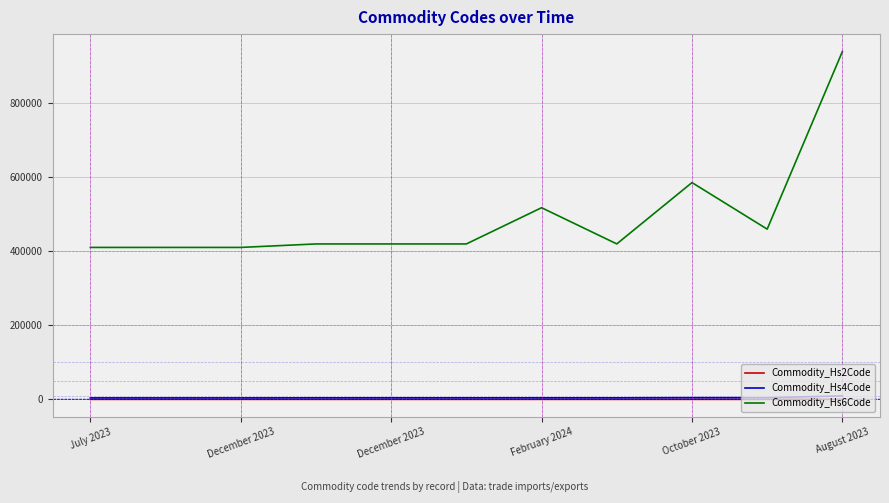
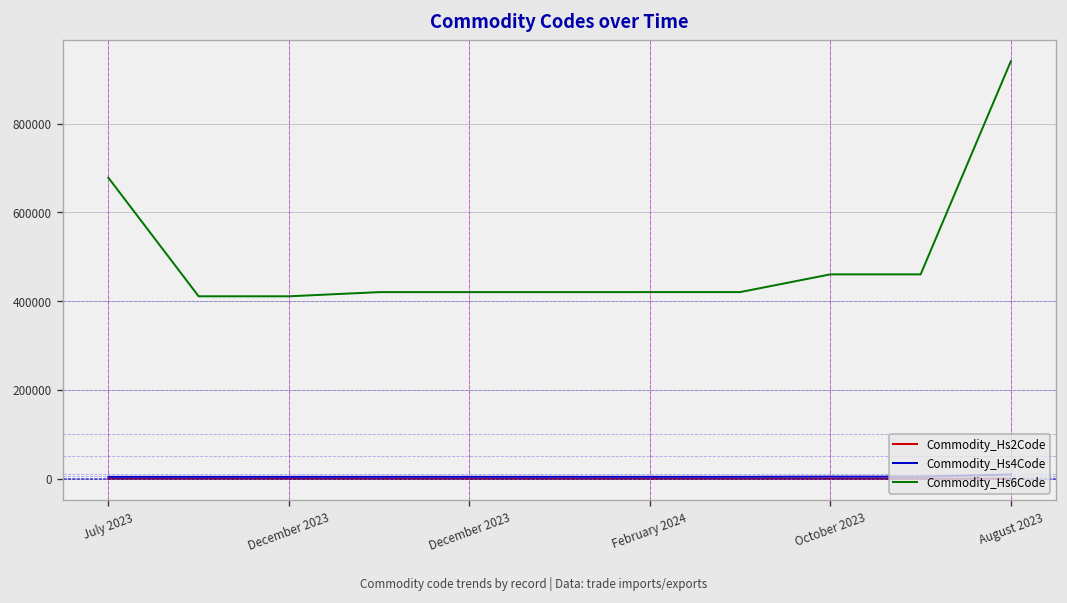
Commodity_Hs6Code, July 2023: 410000 -> 680000
Commodity_Hs6Code, February 2024: 520000 -> 420000
Commodity_Hs6Code, October 2023: 590000 -> 460000
